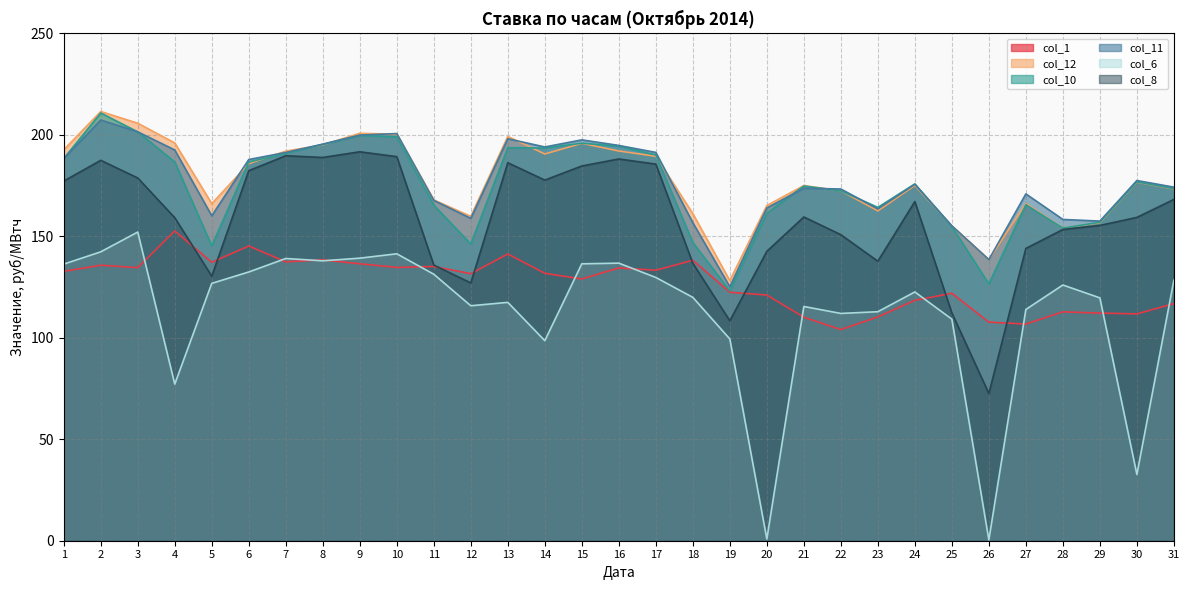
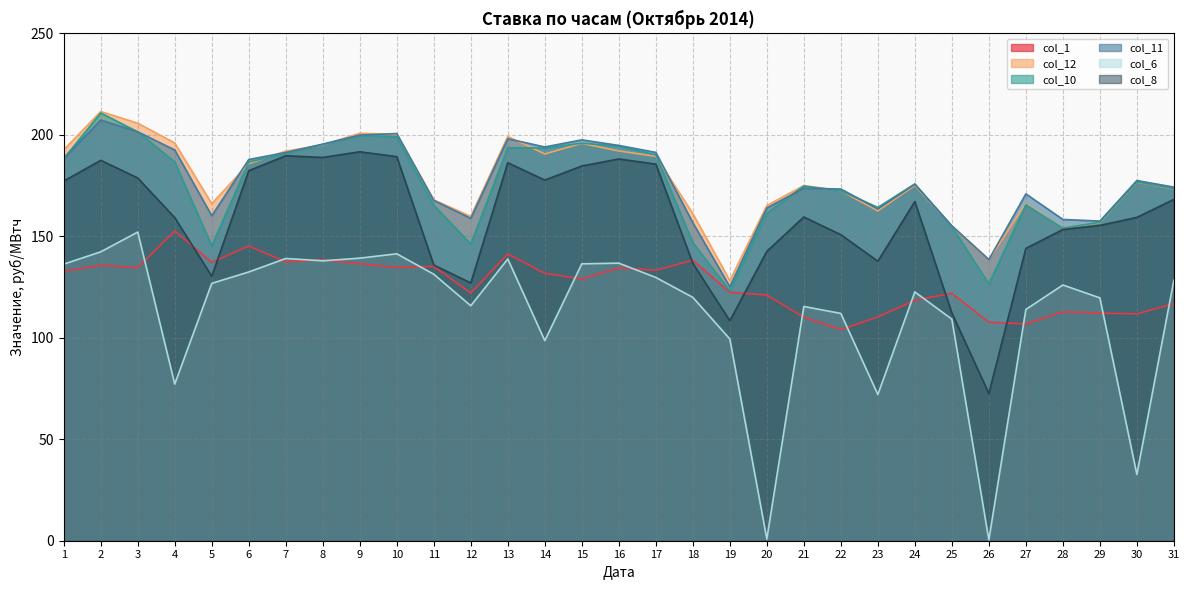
col_1, 12: 132 -> 122
col_6, 13: 117 -> 139
col_6, 23: 113 -> 72
